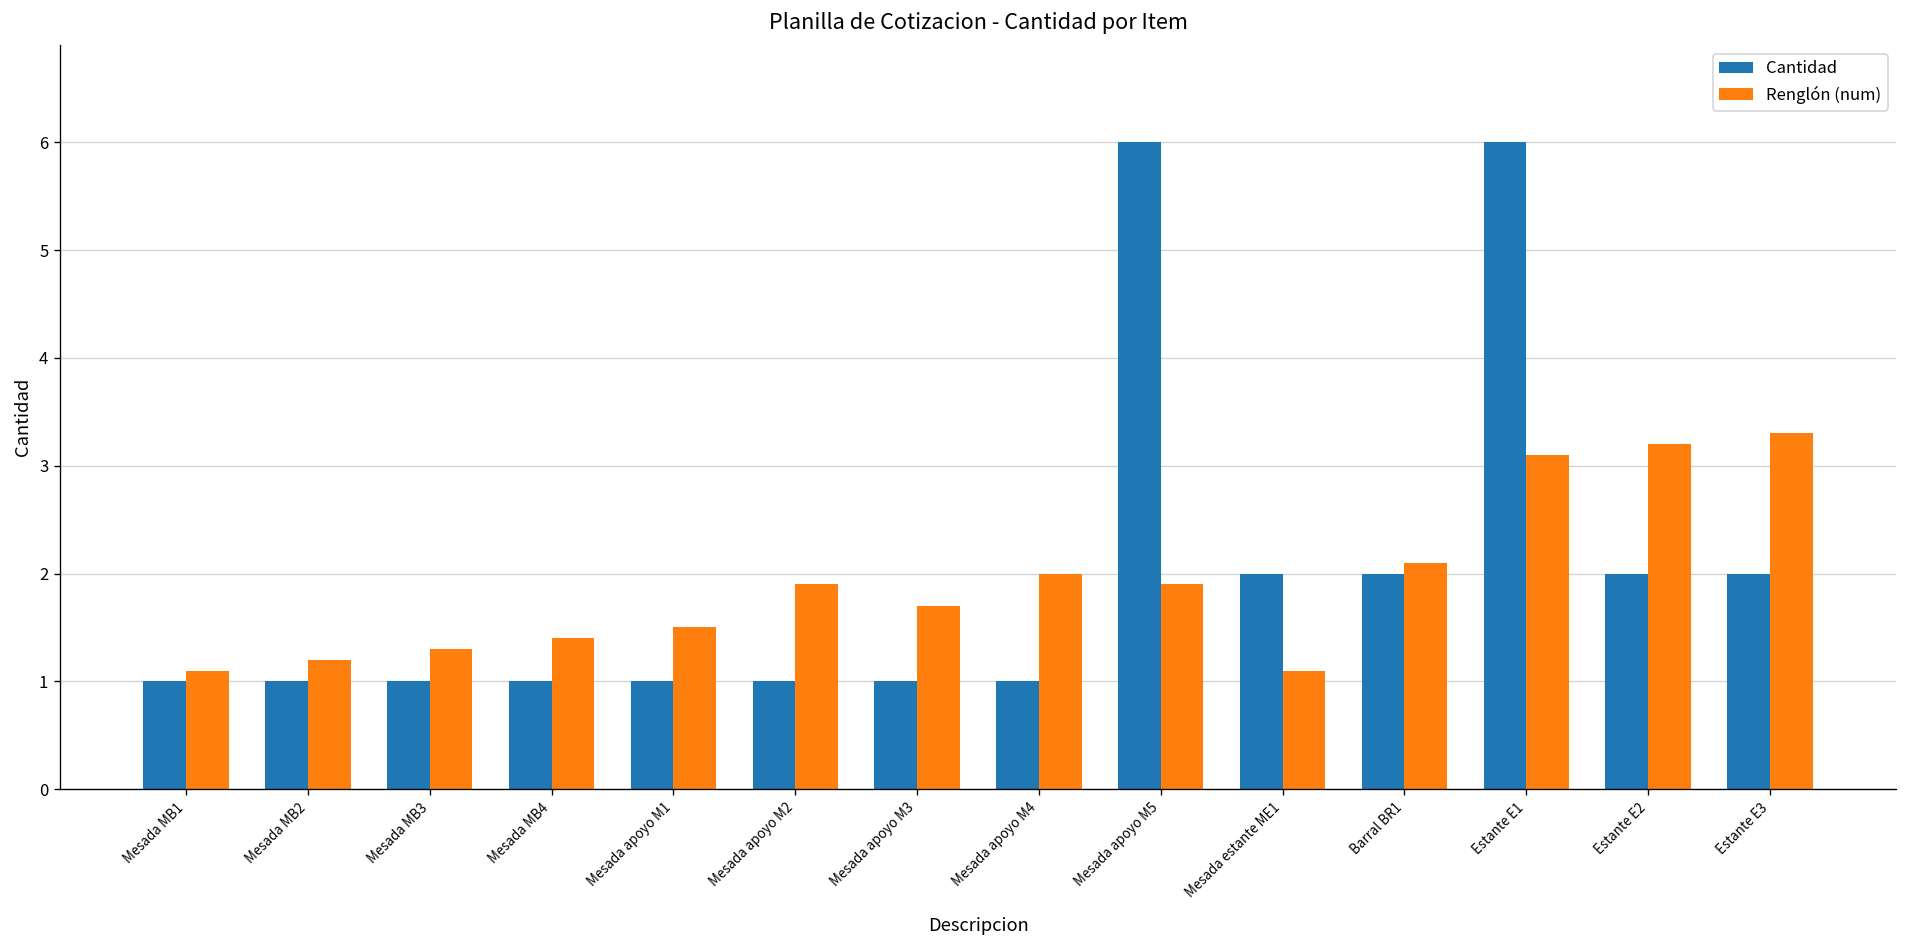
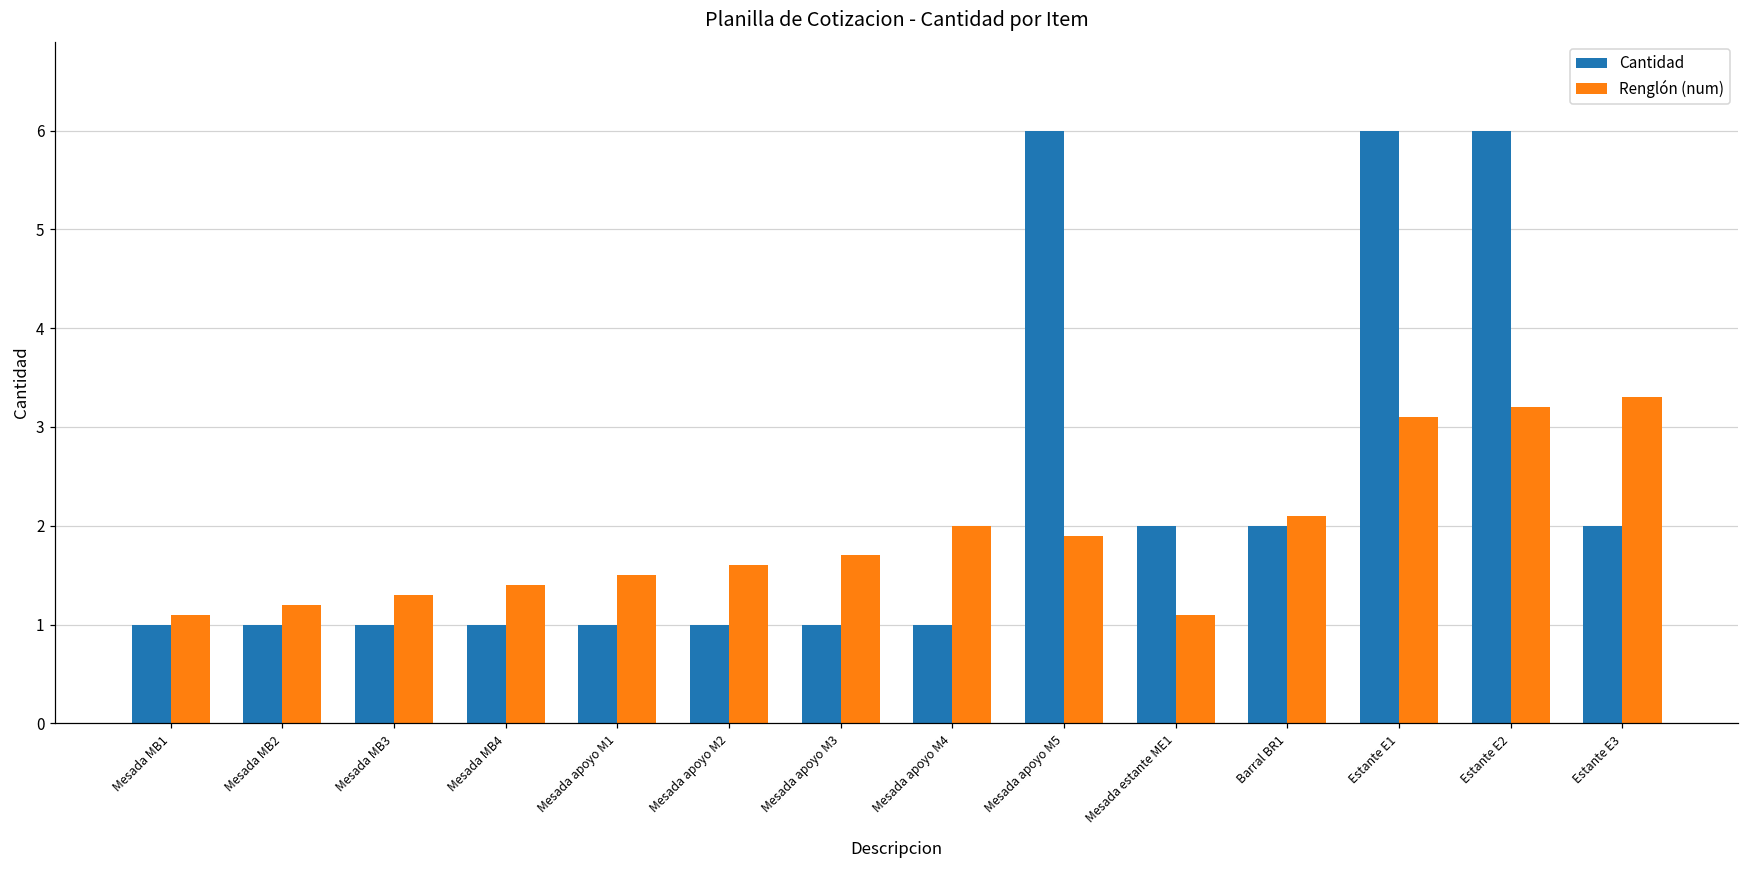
Renglón (num), Mesada apoyo M2: 1.9 -> 1.6
Cantidad, Estante E2: 2 -> 6
